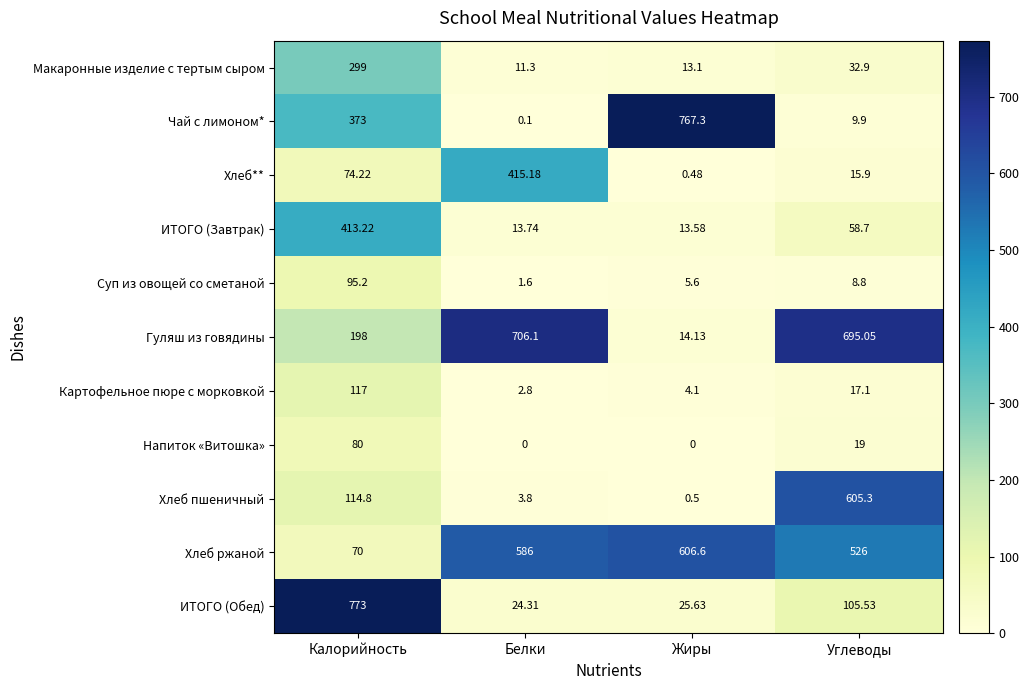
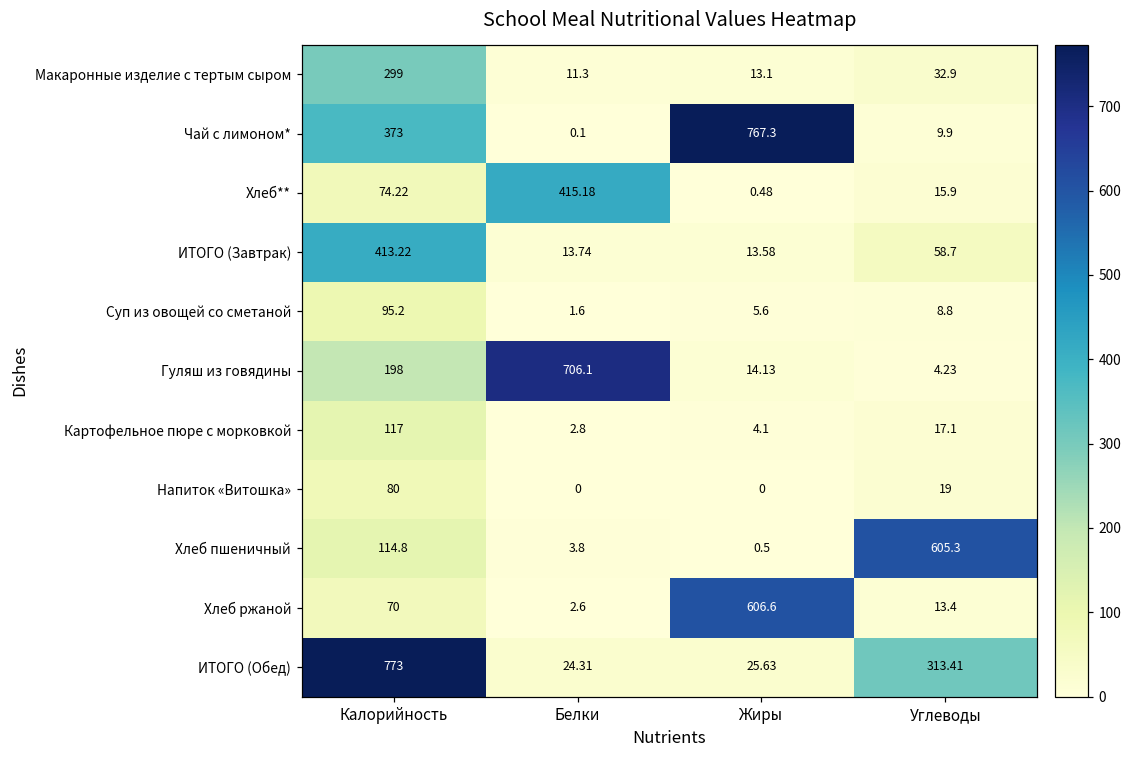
Гуляш из говядины, Углеводы: 695.05 -> 4.23
Хлеб ржаной, Белки: 586 -> 2.6
Хлеб ржаной, Углеводы: 526 -> 13.4
ИТОГО (Обед), Углеводы: 105.53 -> 313.41
